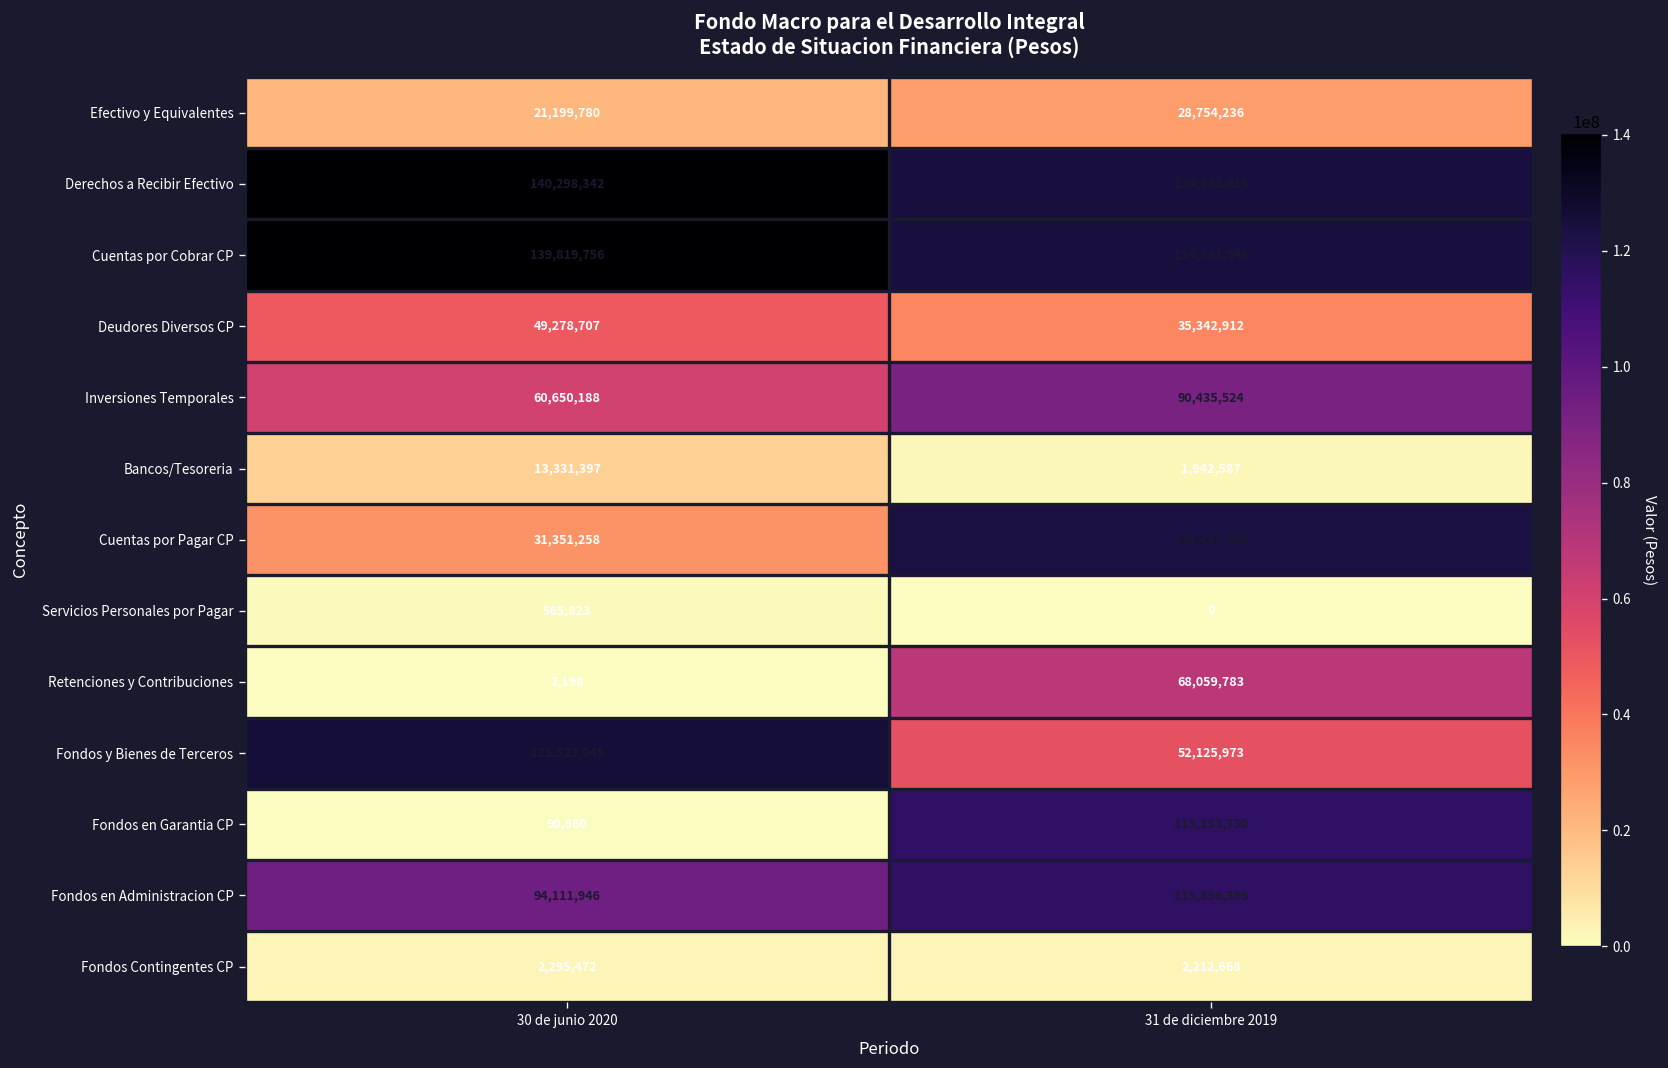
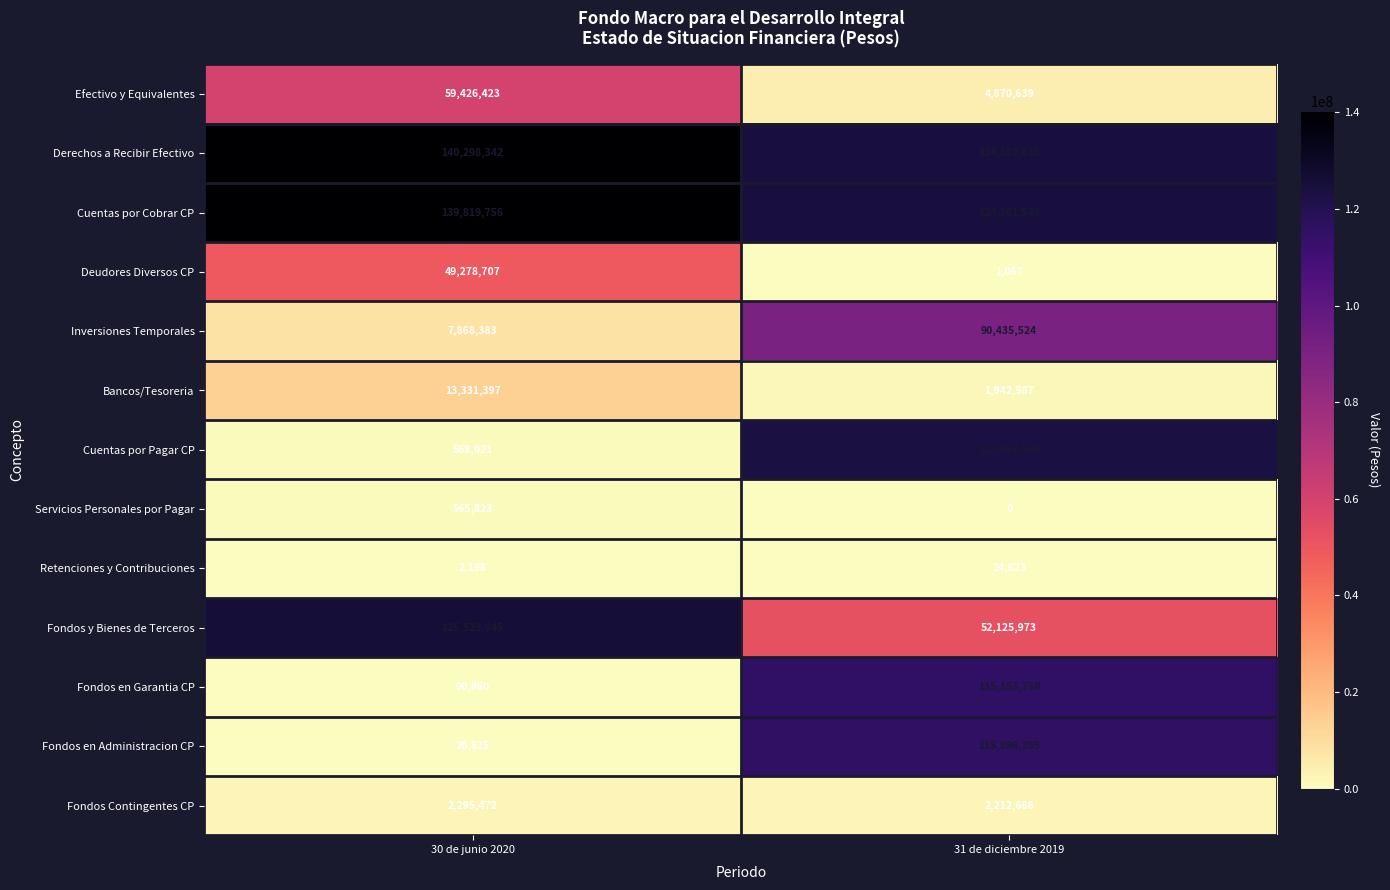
Efectivo y Equivalentes, 30 de junio 2020: 21,199,780 -> 59,426,423
Efectivo y Equivalentes, 31 de diciembre 2019: 28,754,236 -> 4,870,639
Deudores Diversos CP, 31 de diciembre 2019: 35,342,912 -> 1,067
Inversiones Temporales, 30 de junio 2020: 60,650,188 -> 7,868,383
Cuentas por Pagar CP, 30 de junio 2020: 31,351,258 -> 568,021
Retenciones y Contribuciones, 31 de diciembre 2019: 68,059,783 -> 24,623
Fondos en Administracion CP, 30 de junio 2020: 94,111,946 -> 20,825
